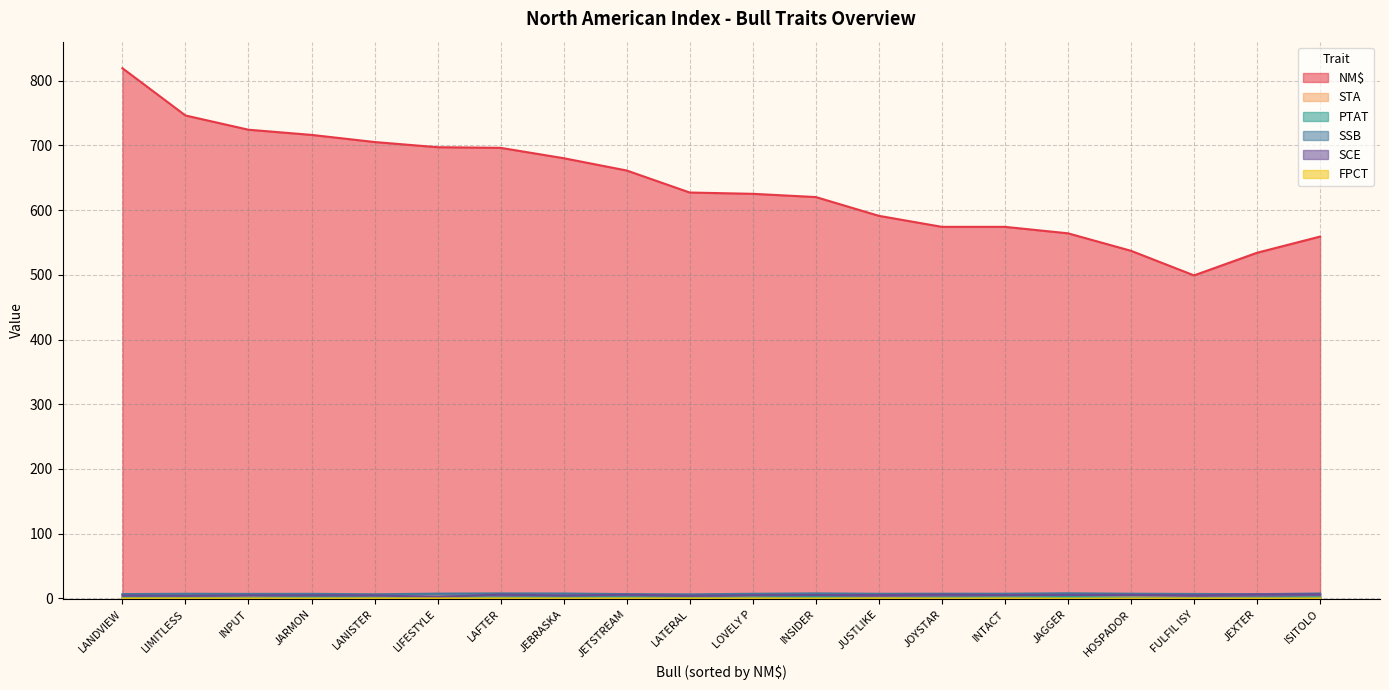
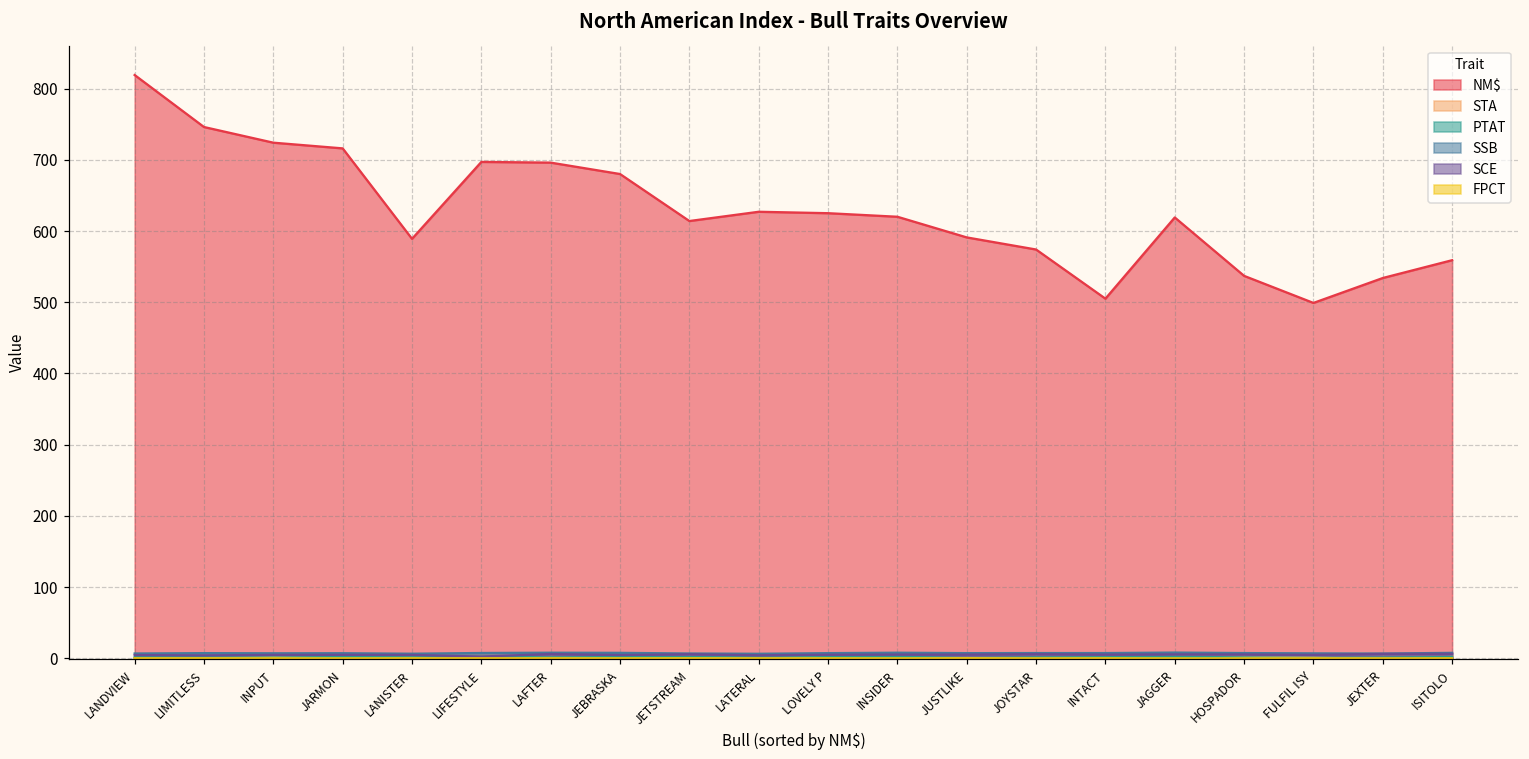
NM$, LANISTER: 710 -> 590
NM$, JETSTREAM: 660 -> 610
NM$, INTACT: 570 -> 510
NM$, JAGGER: 560 -> 620
